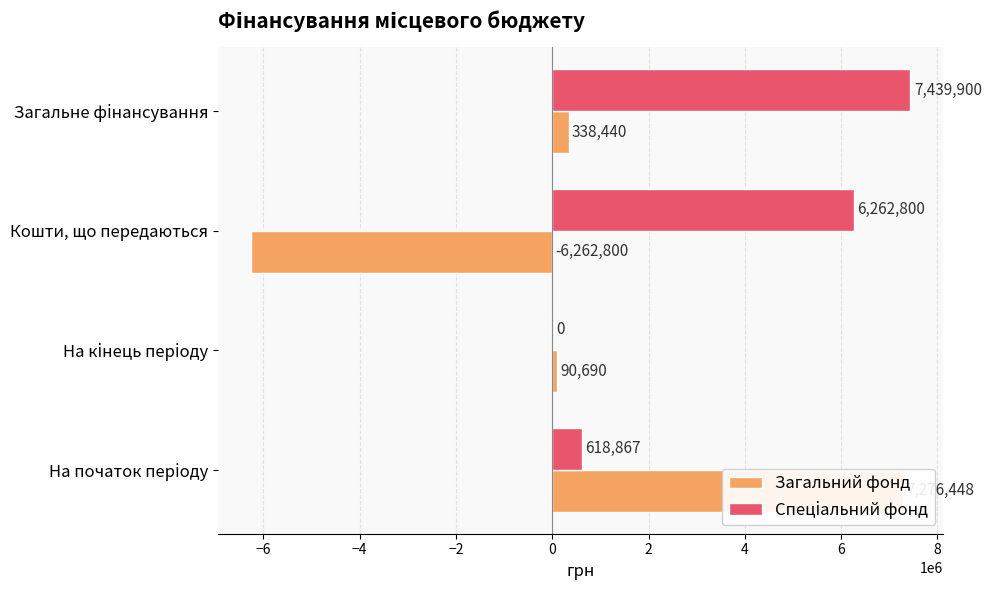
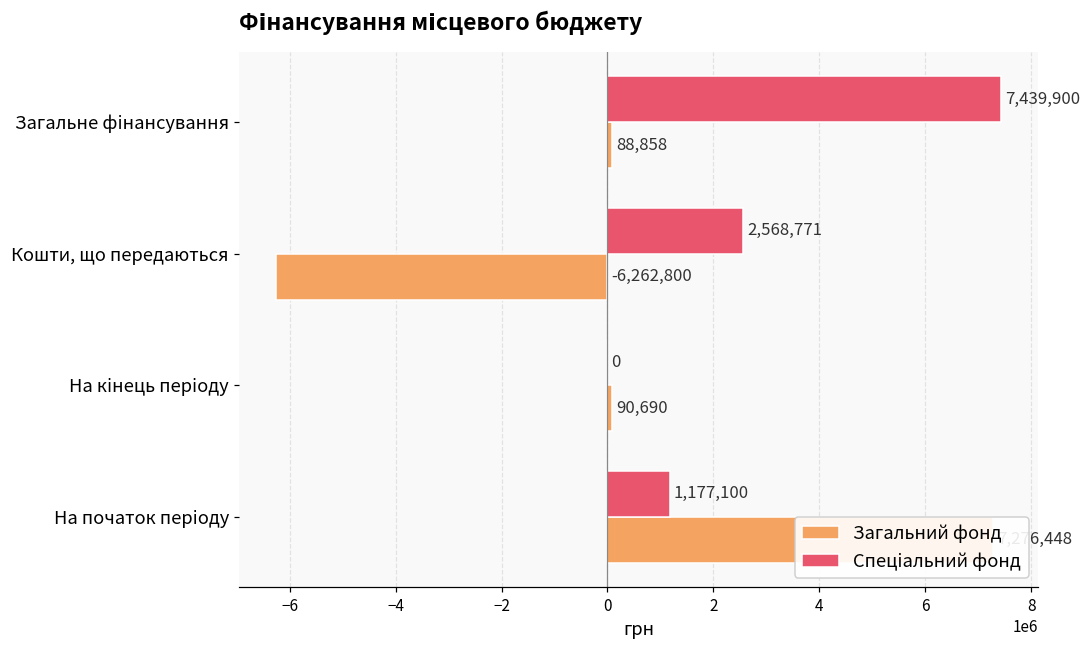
Загальний фонд, Загальне фінансування: 338,440 -> 88,858
Спеціальний фонд, Кошти, що передаються: 6,262,800 -> 2,568,771
Спеціальний фонд, На початок періоду: 618,867 -> 1,177,100
